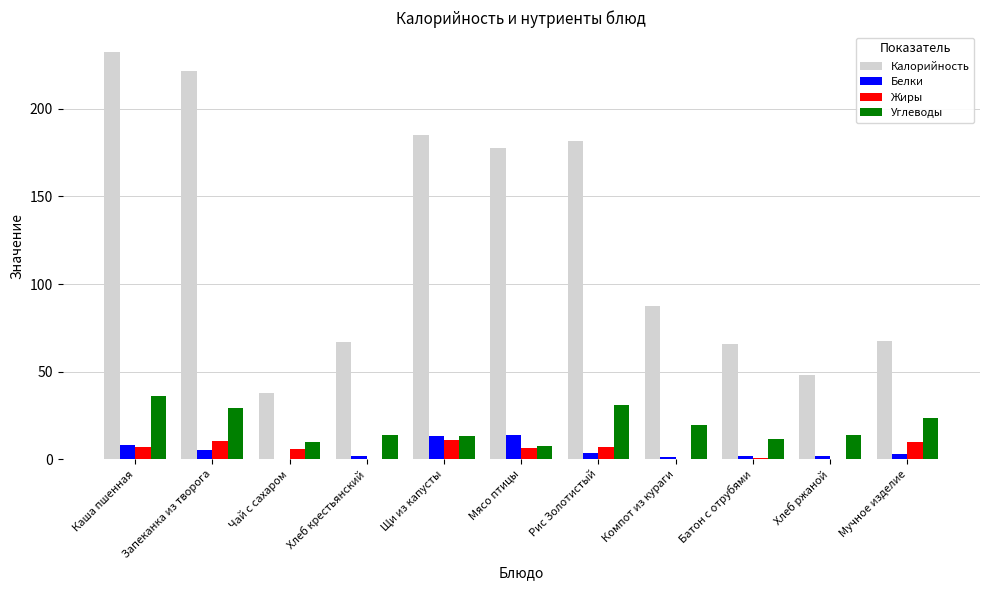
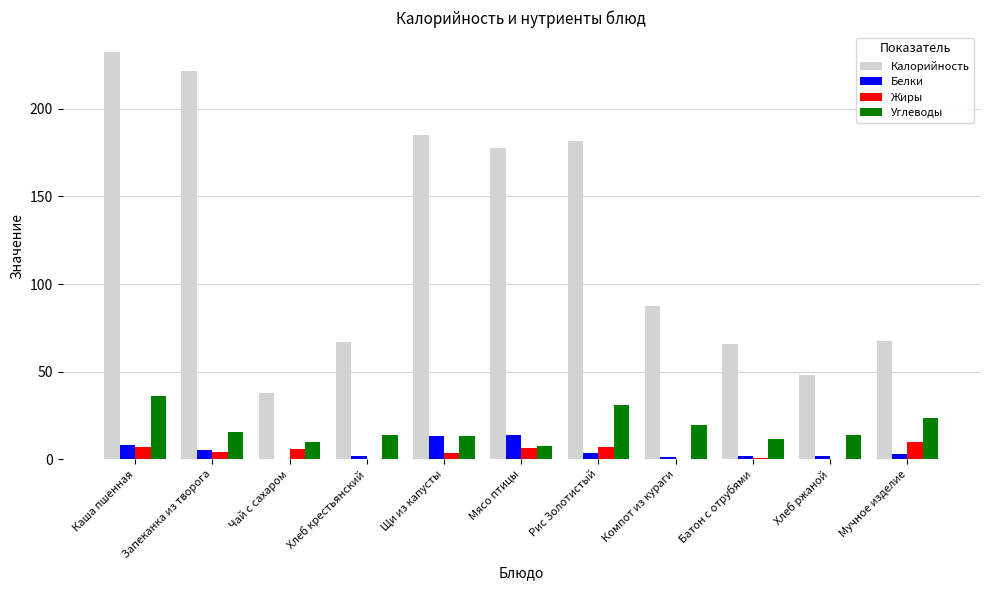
Жиры, Запеканка из творога: 10 -> 4
Углеводы, Запеканка из творога: 29 -> 15
Жиры, Щи из капусты: 11 -> 4
